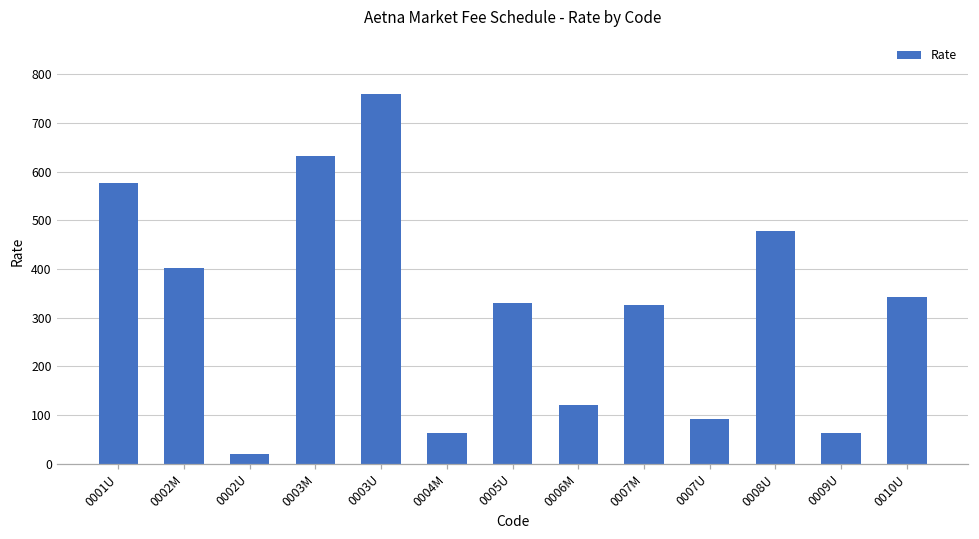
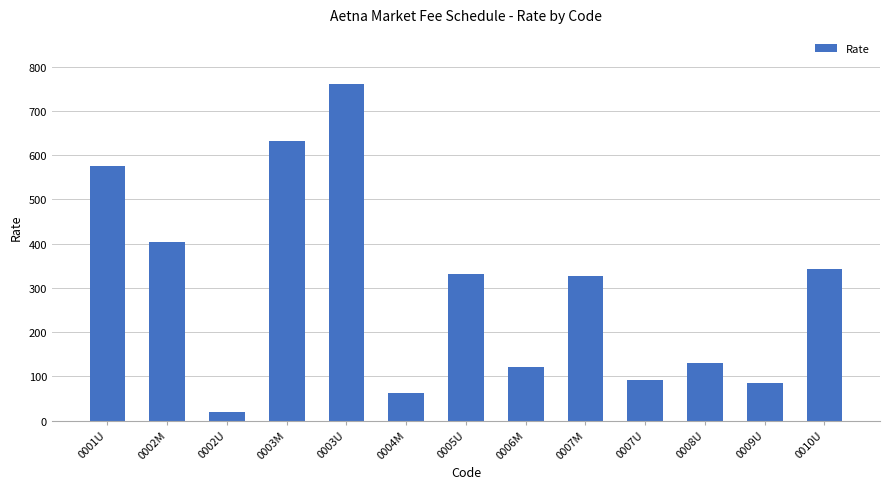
0008U: 480 -> 130
0009U: 60 -> 90
